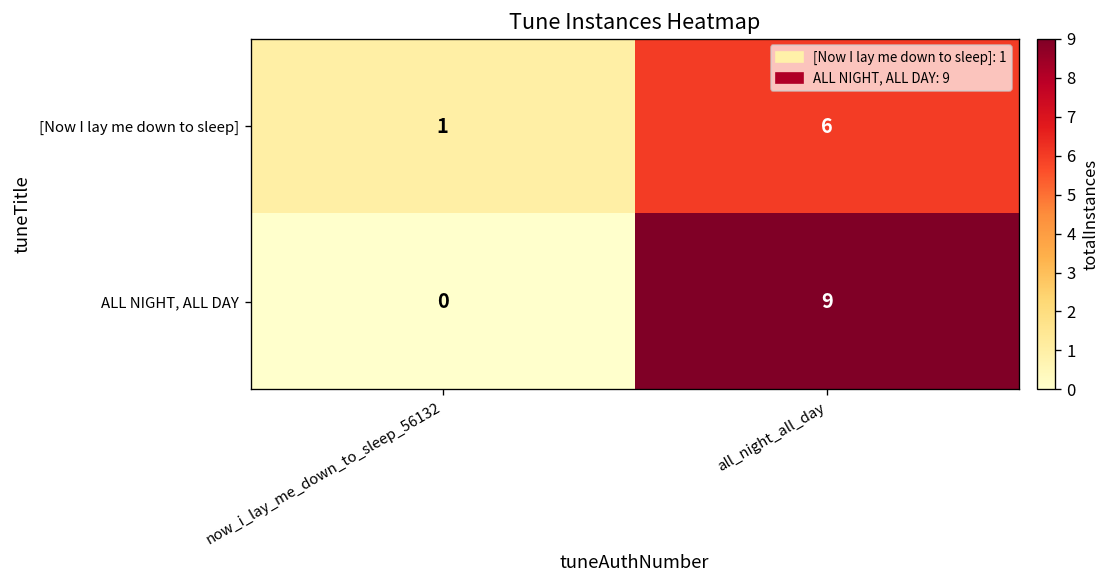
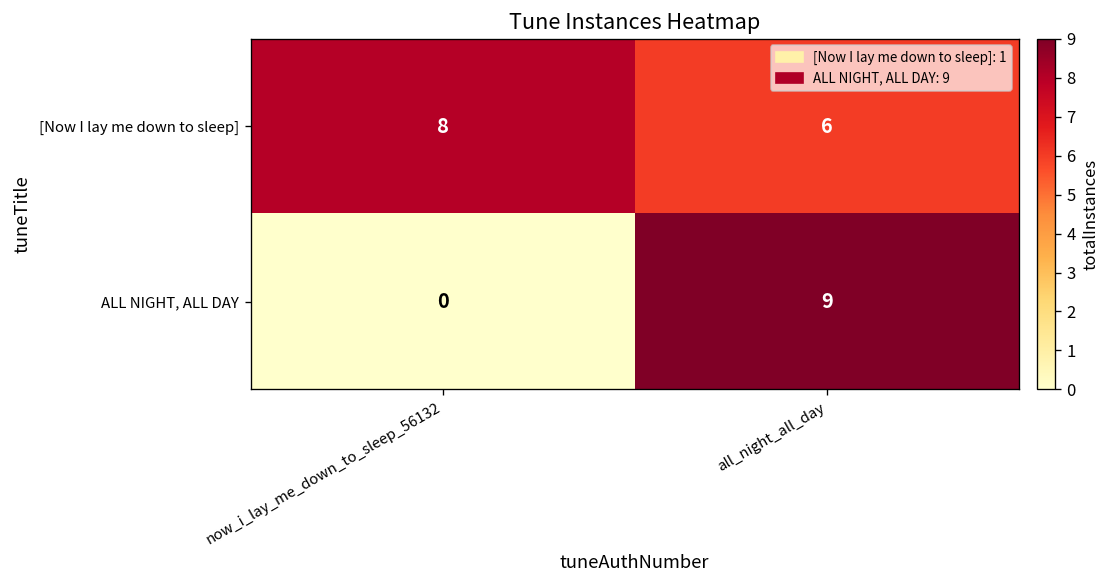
[Now I lay me down to sleep], now_i_lay_me_down_to_sleep_56132: 1 -> 8
